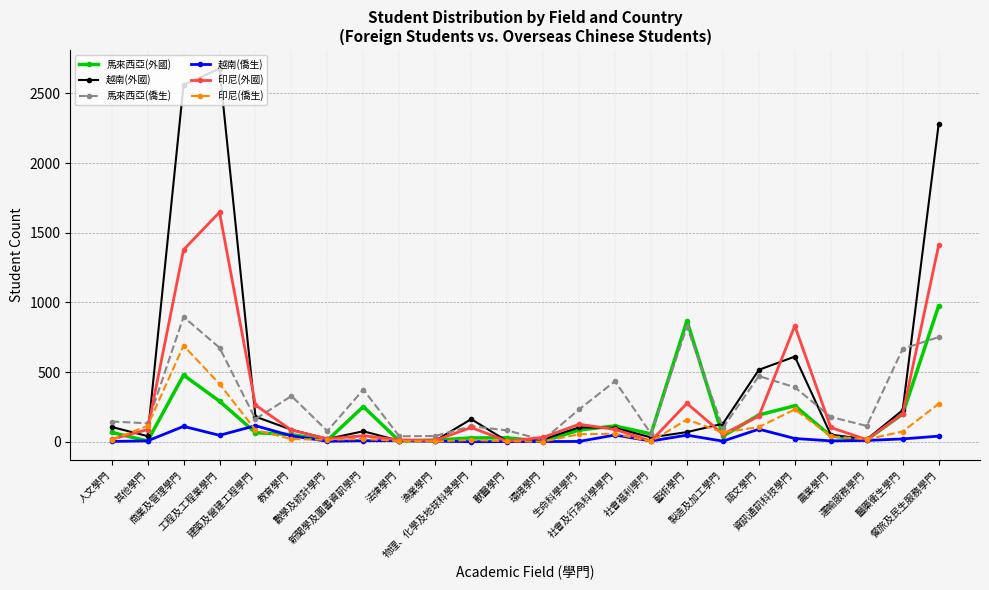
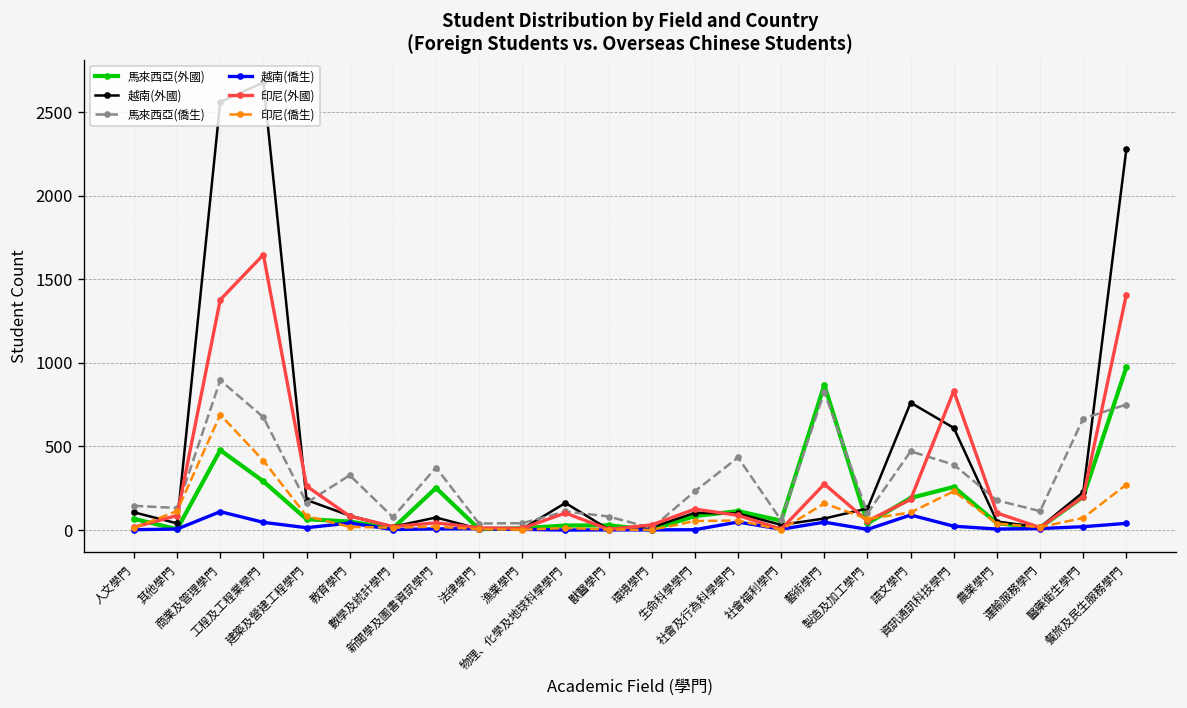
越南(僑生), 建築及營建工程學門: 120 -> 10
越南(外國), 語文學門: 520 -> 760
